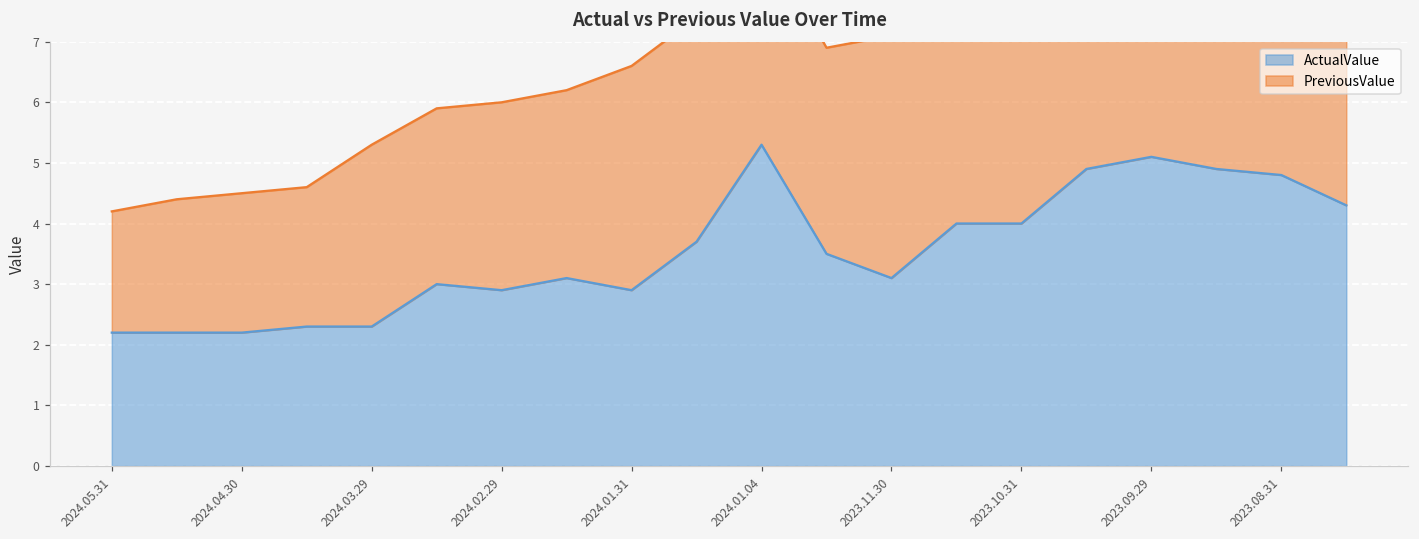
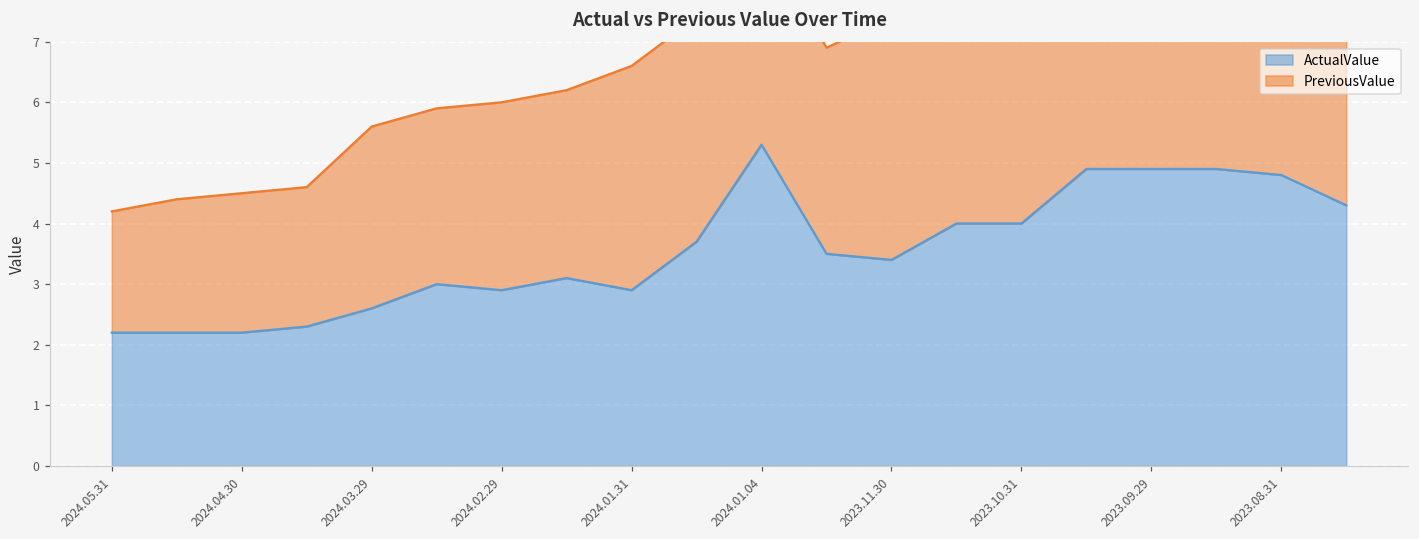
ActualValue, 2024.03.29: 2.3 -> 2.6
ActualValue, 2023.11.30: 3.1 -> 3.4
ActualValue, 2023.09.29: 5.1 -> 4.9
